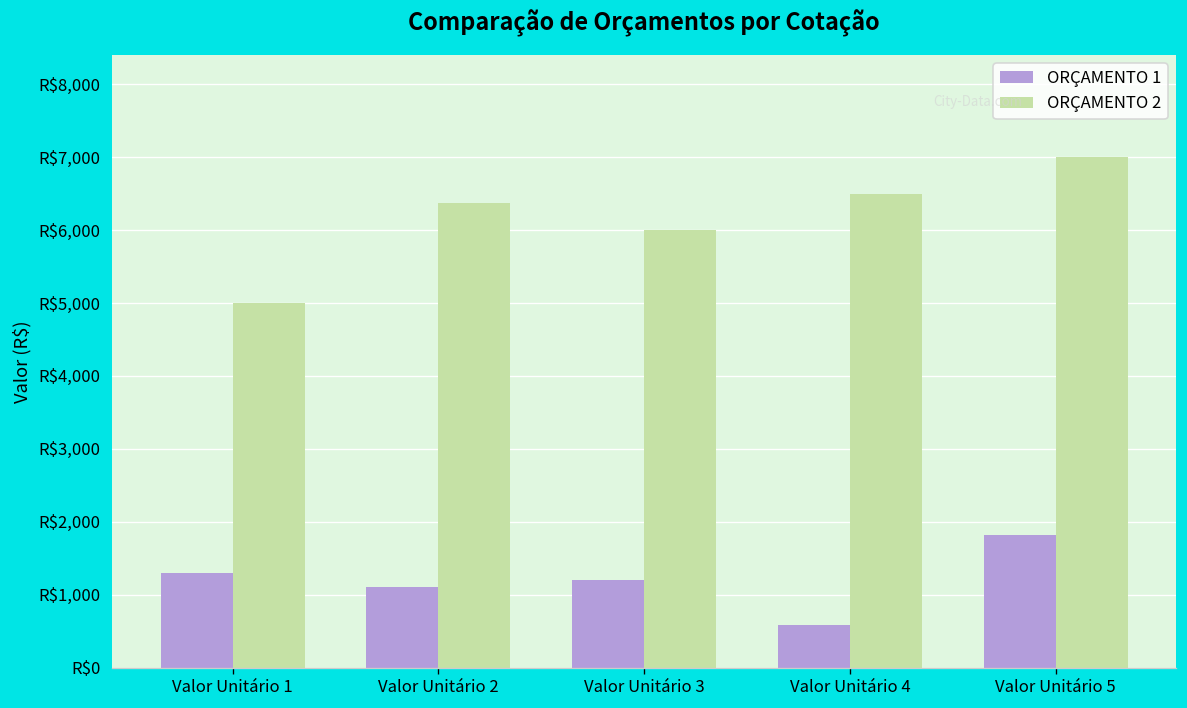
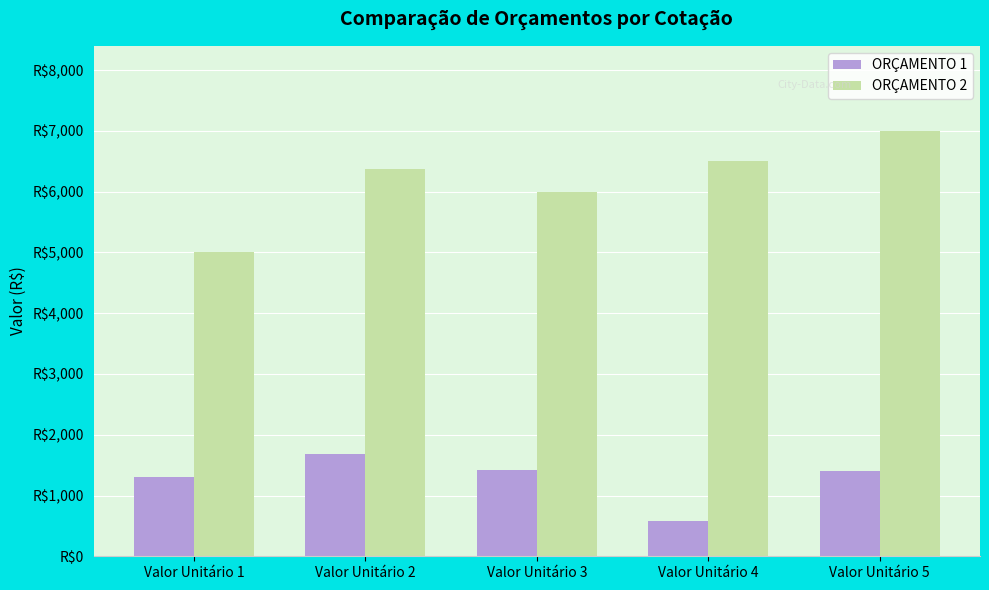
ORÇAMENTO 1, Valor Unitário 2: R$1,100 -> R$1,700
ORÇAMENTO 1, Valor Unitário 3: R$1,200 -> R$1,400
ORÇAMENTO 1, Valor Unitário 5: R$1,800 -> R$1,400
